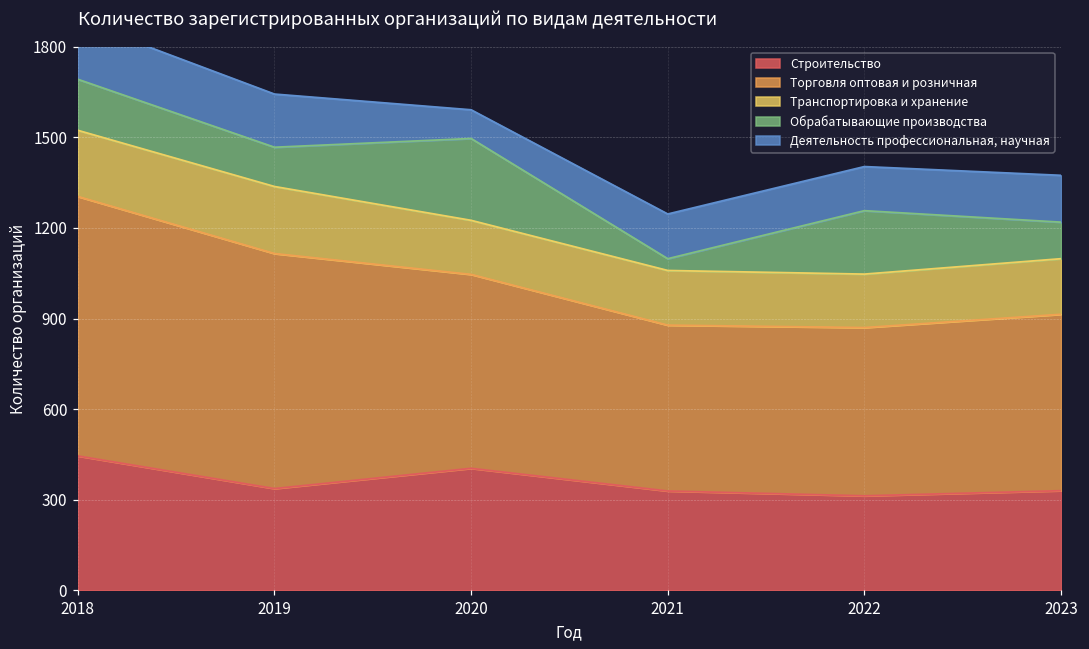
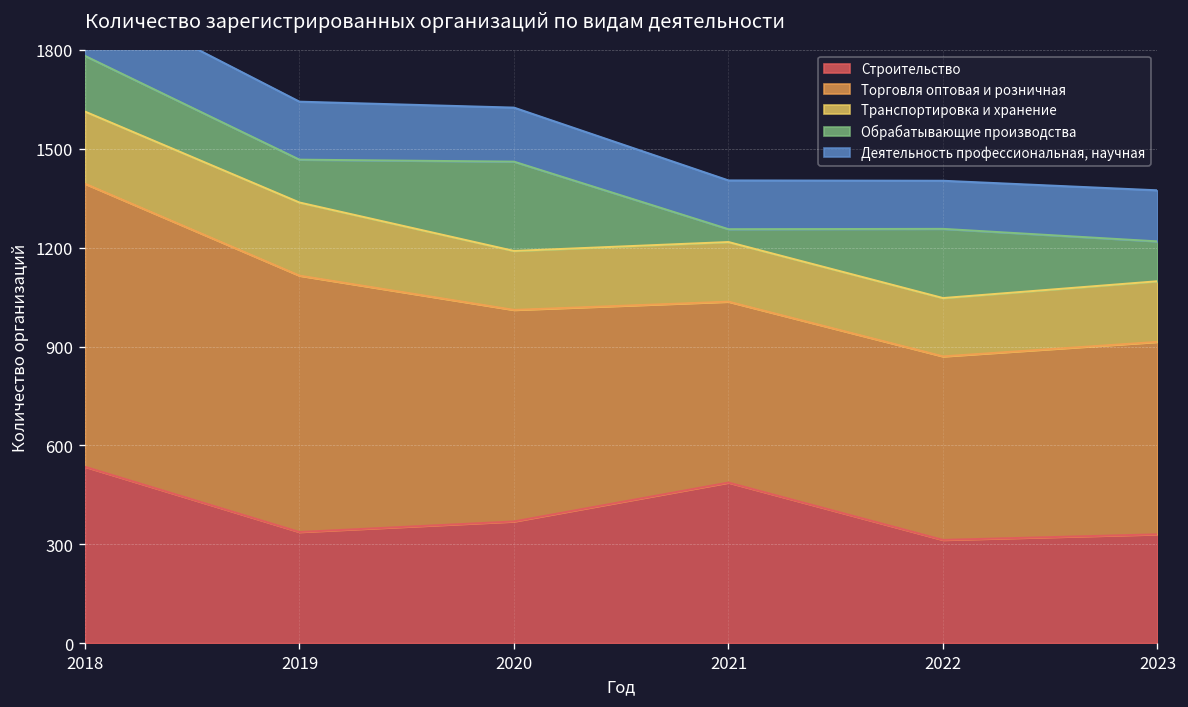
Строительство, 2018: 450 -> 540
Строительство, 2020: 400 -> 370
Деятельность профессиональная, научная, 2020: 100 -> 160
Строительство, 2021: 330 -> 490
